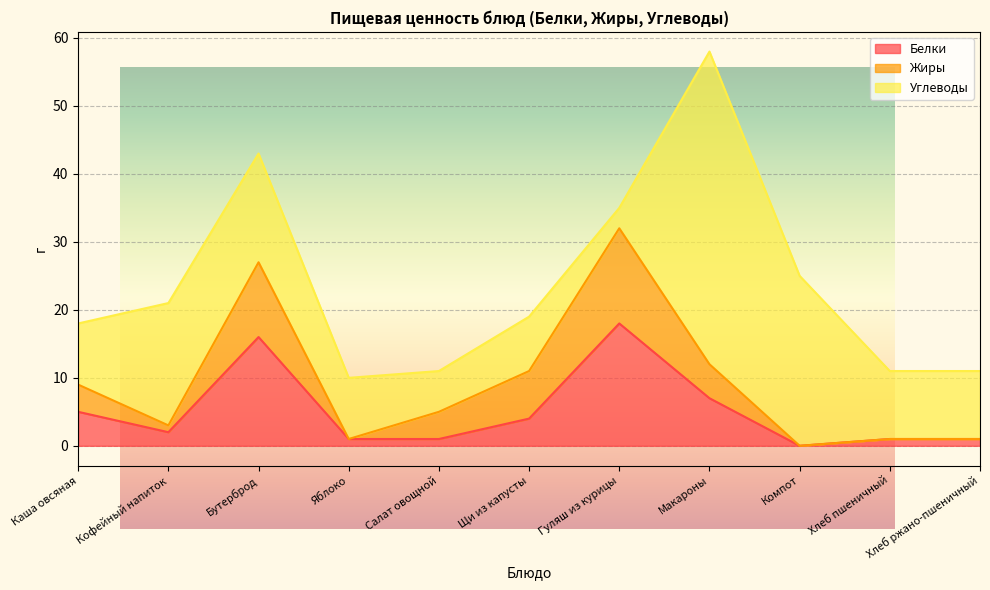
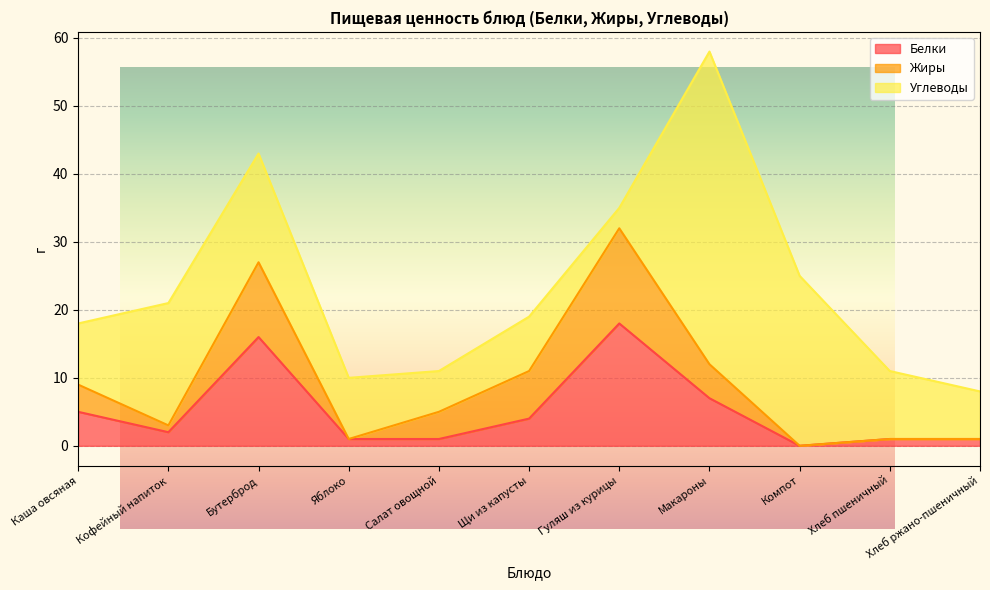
Пищевая ценность блюд (Белки, Жиры, Углеводы), Углеводы, Хлеб ржано-пшеничный: 10 -> 7
